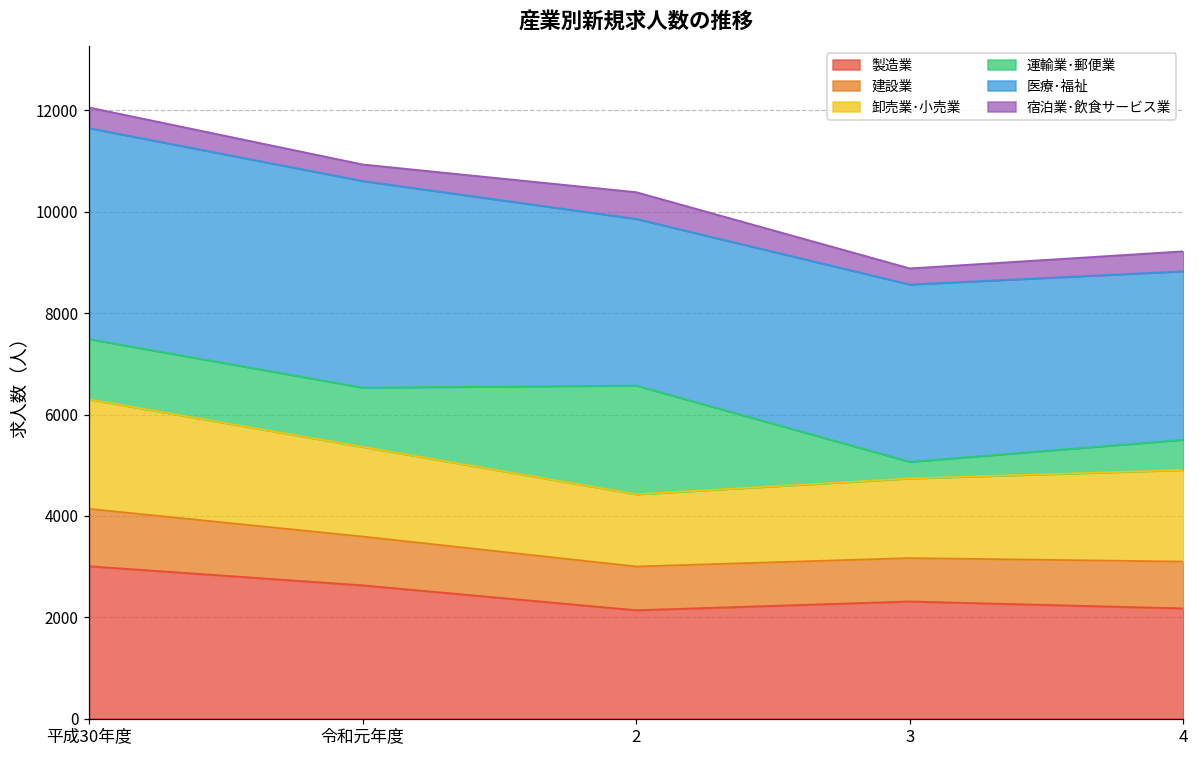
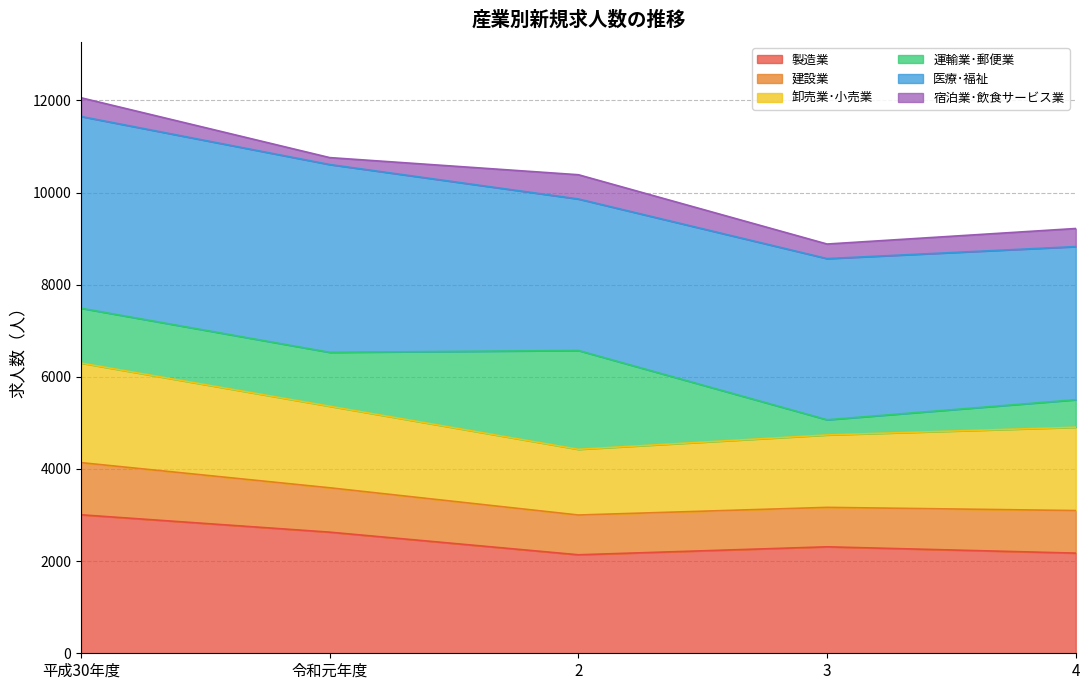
宿泊業･飲食サービス業, 令和元年度: 300 -> 200
